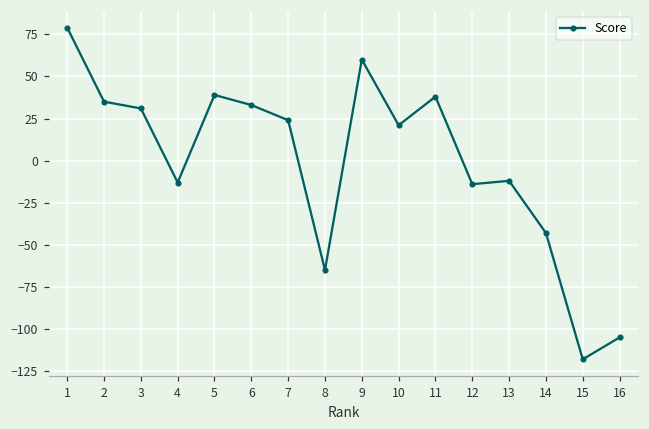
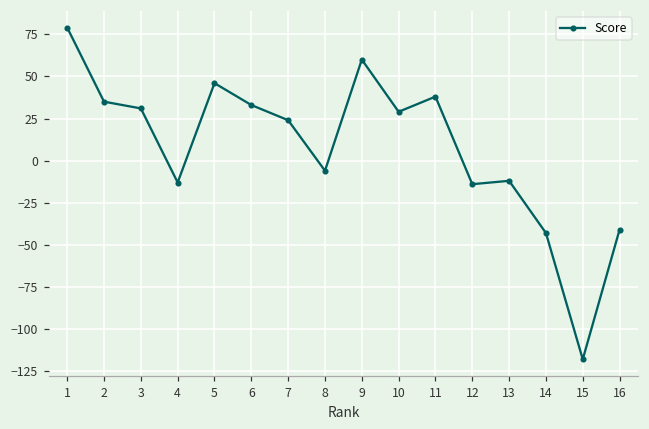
5: 39 -> 46
8: -65 -> -6
10: 21 -> 29
16: -105 -> -41
